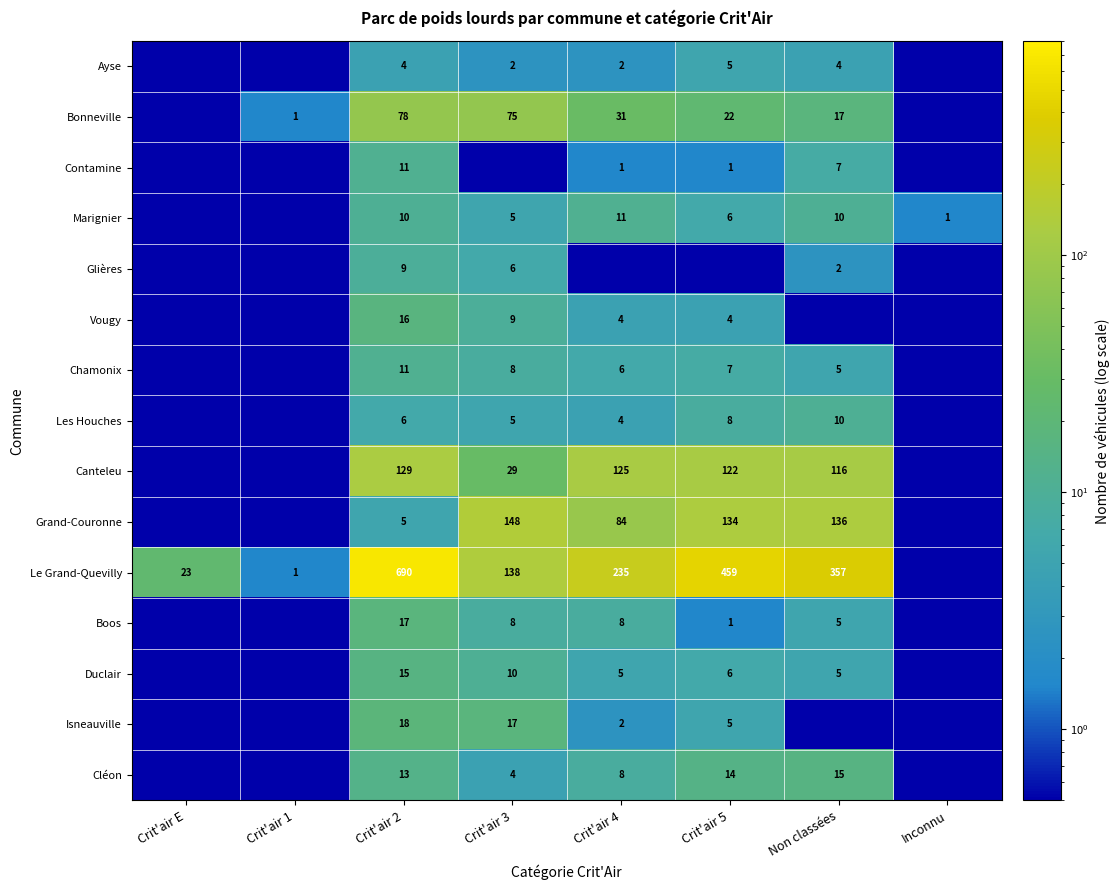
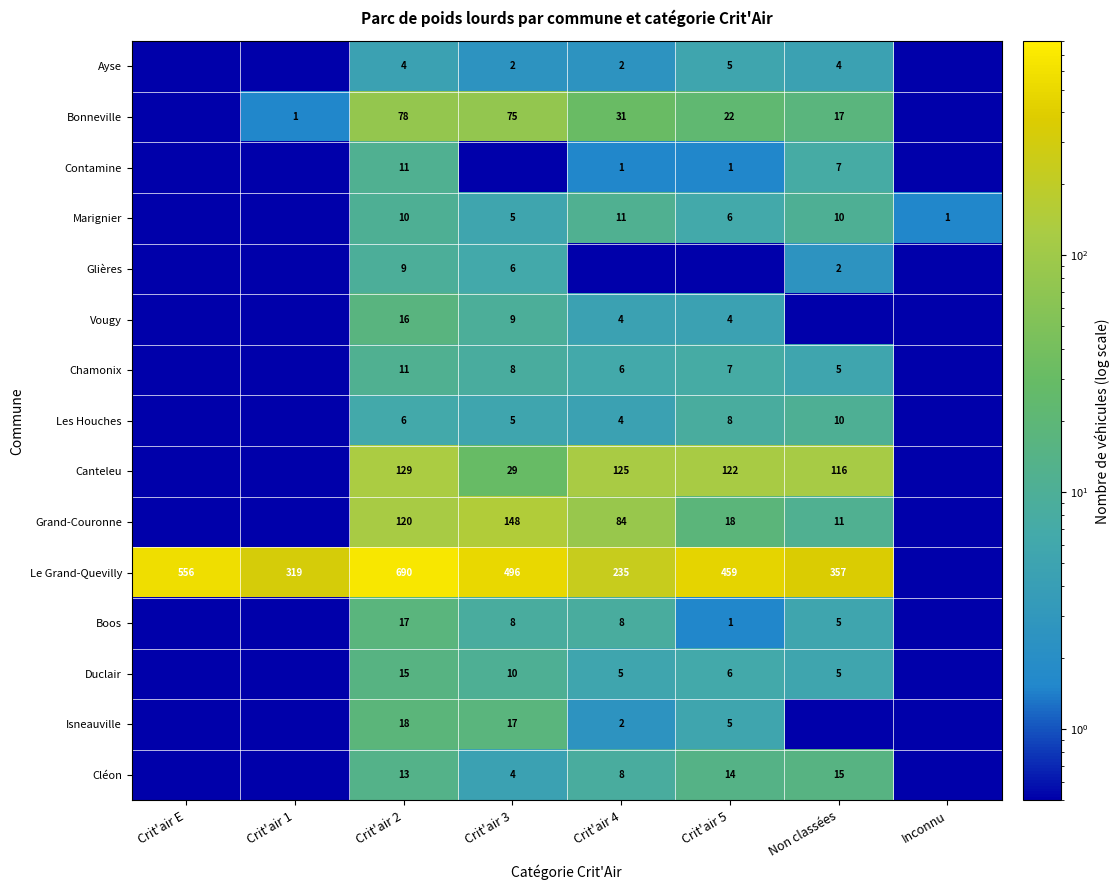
Grand-Couronne, Crit'air 2: 5 -> 120
Grand-Couronne, Crit'air 5: 134 -> 18
Grand-Couronne, Non classées: 136 -> 11
Le Grand-Quevilly, Crit'air E: 23 -> 556
Le Grand-Quevilly, Crit'air 1: 1 -> 319
Le Grand-Quevilly, Crit'air 3: 138 -> 496
